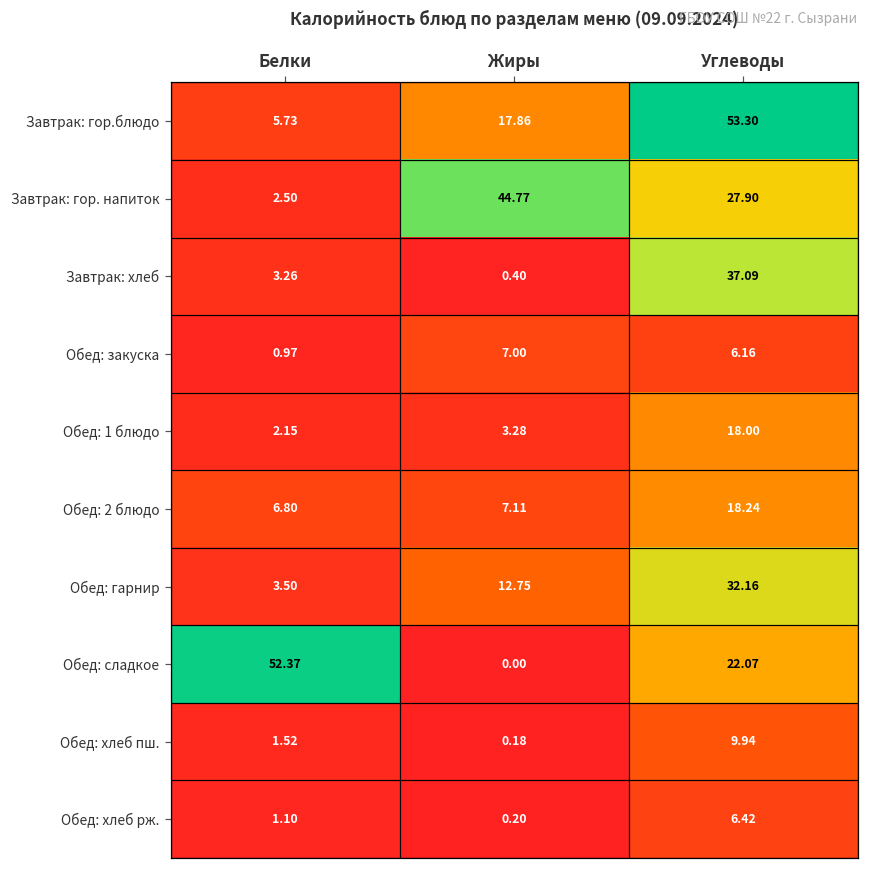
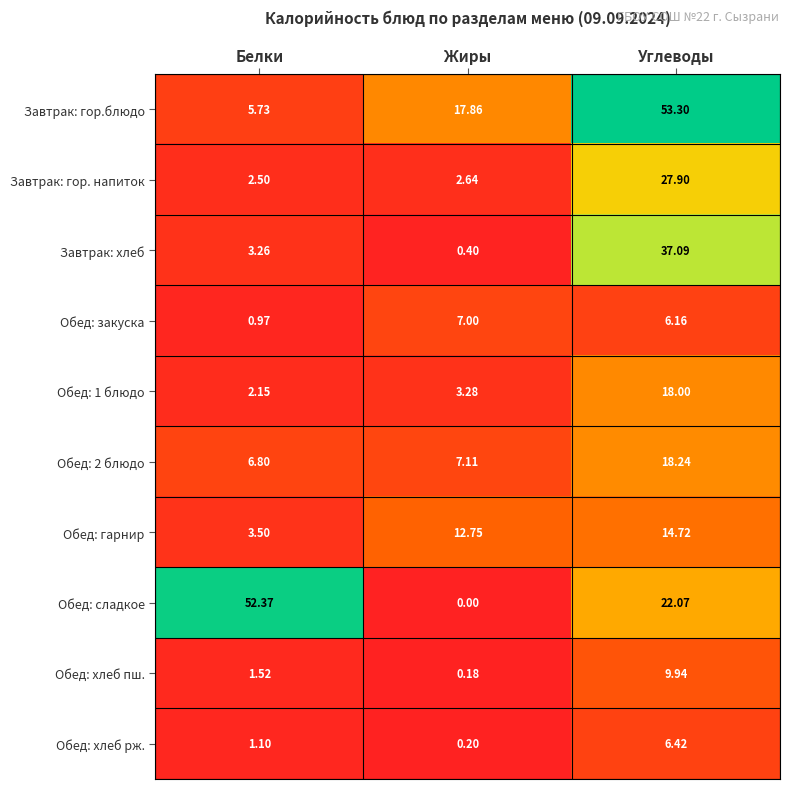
Завтрак: гор. напиток, Жиры: 44.77 -> 2.64
Обед: гарнир, Углеводы: 32.16 -> 14.72
